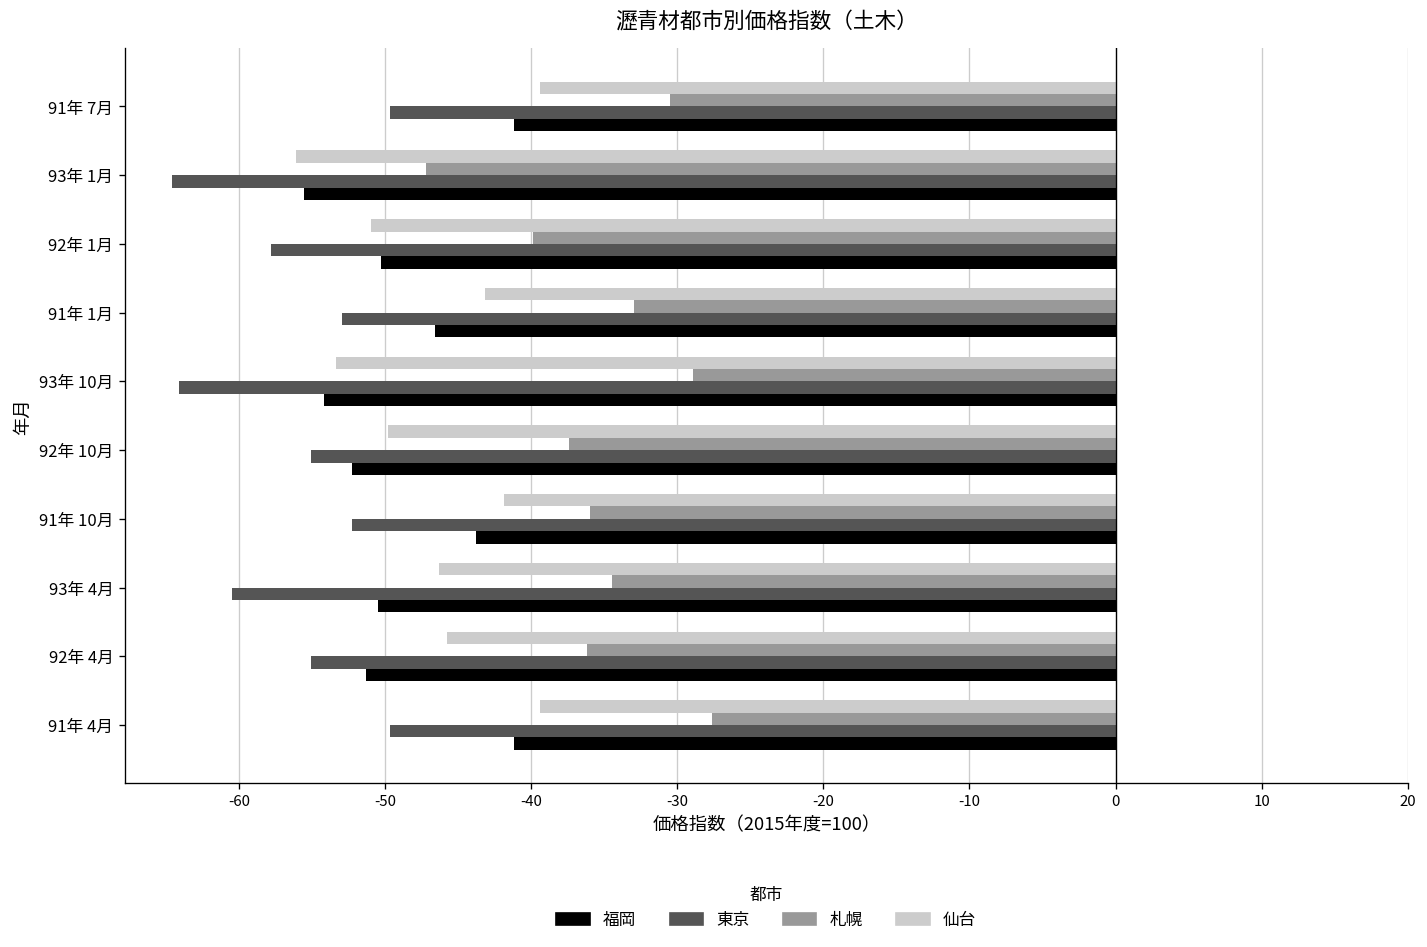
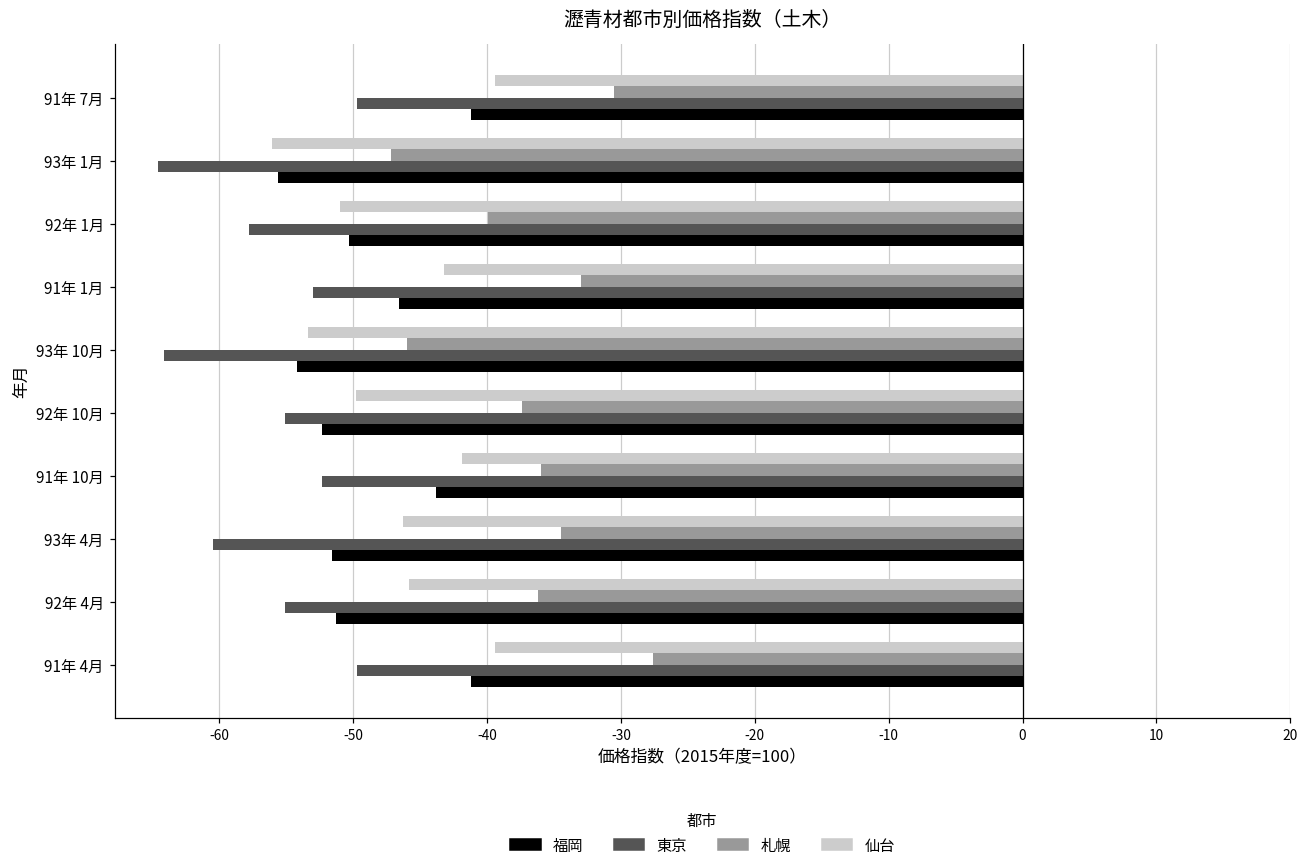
札幌, 93年 10月: -28.9 -> -46.0
福岡, 93年 4月: -50.5 -> -51.6
